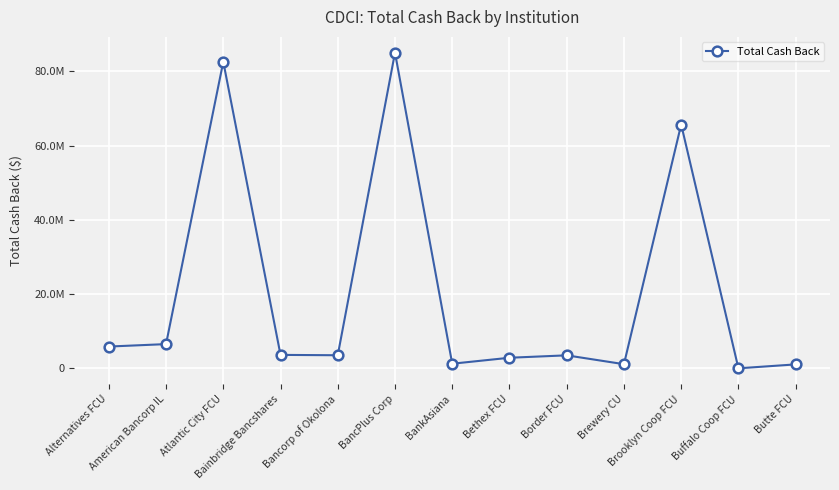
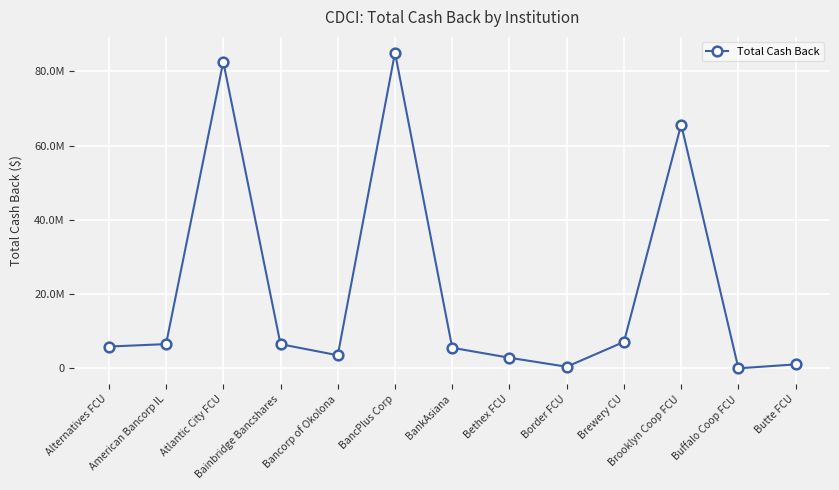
Bainbridge Bancshares: 4000000 -> 7000000
BankAsiana: 1000000 -> 6000000
Border FCU: 4000000 -> 0
Brewery CU: 1000000 -> 7000000
